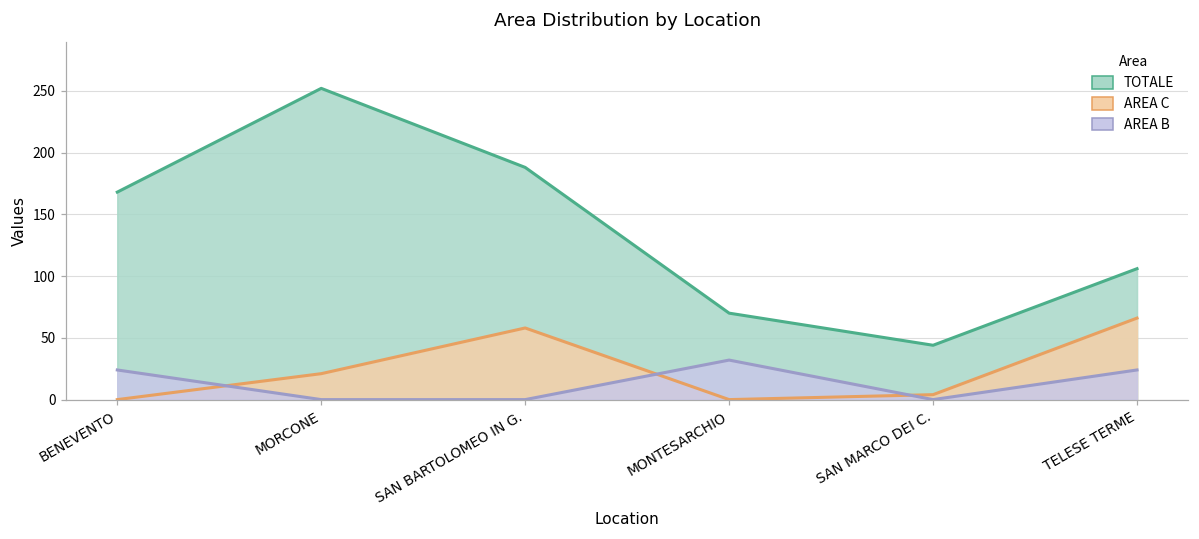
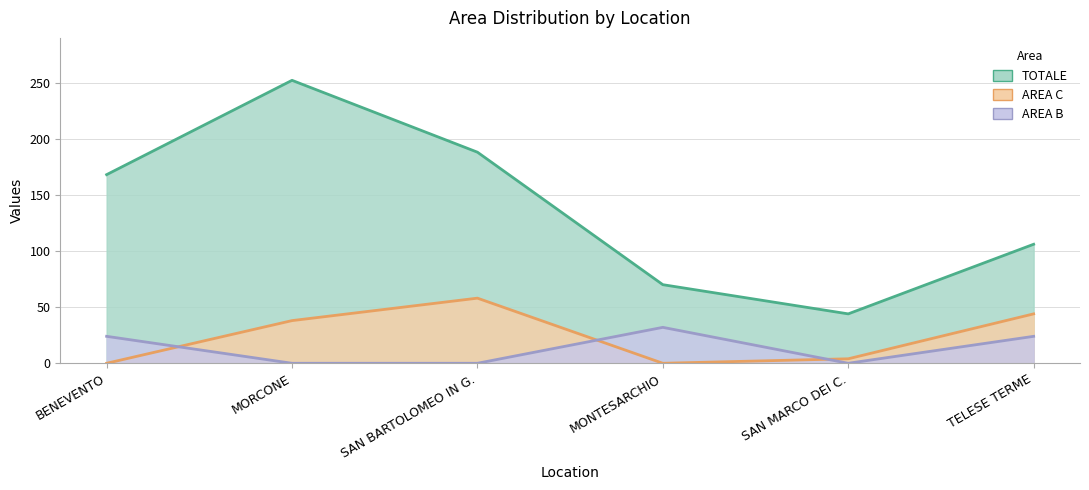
AREA C, MORCONE: 21 -> 38
AREA C, TELESE TERME: 66 -> 44
